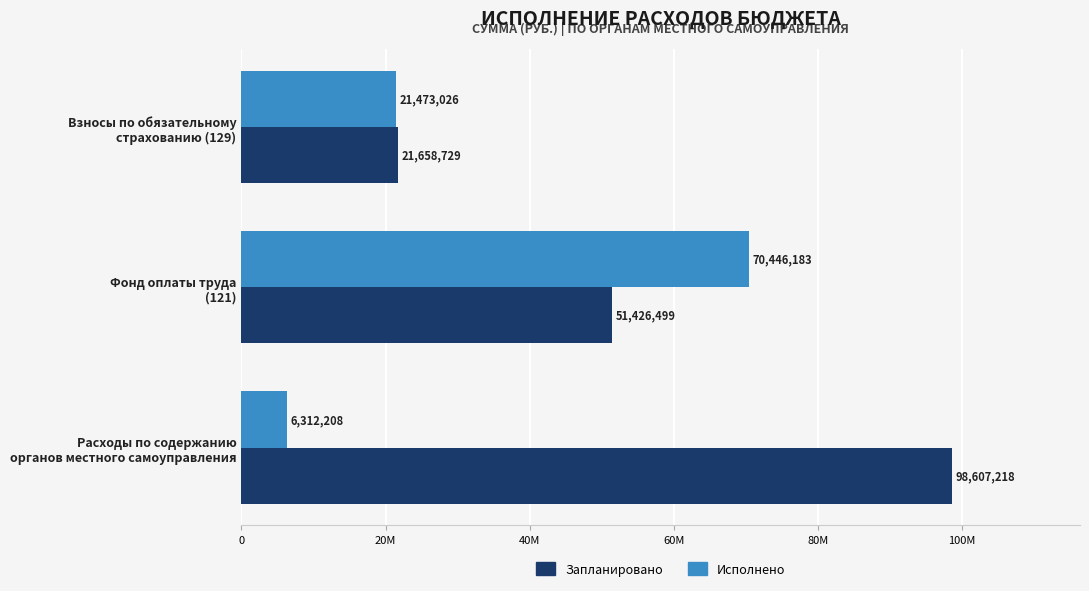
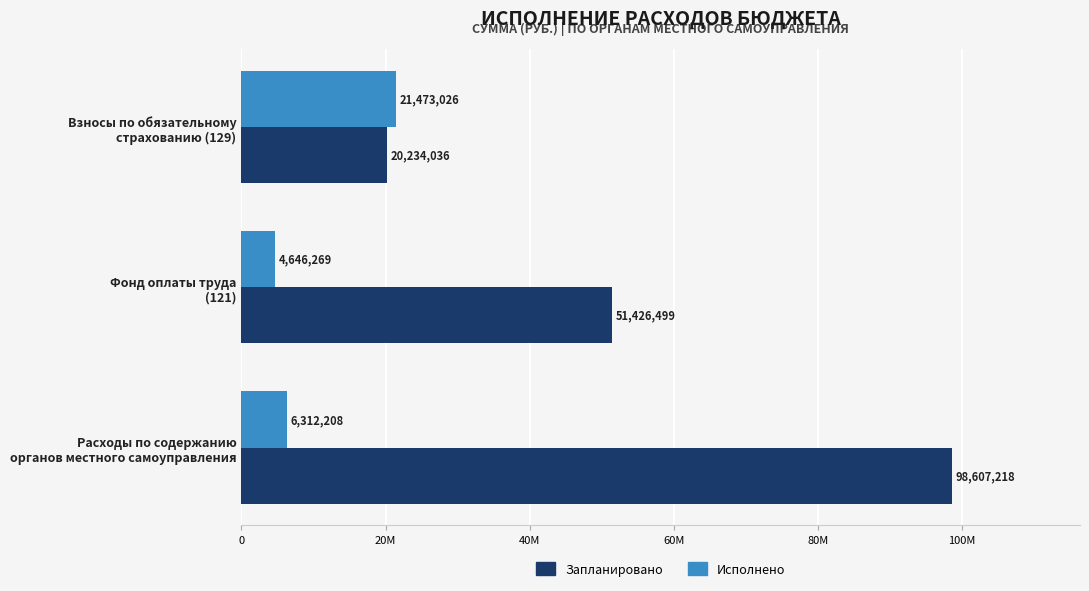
Запланировано, Взносы по обязательному страхованию (129): 21,658,729 -> 20,234,036
Исполнено, Фонд оплаты труда (121): 70,446,183 -> 4,646,269
